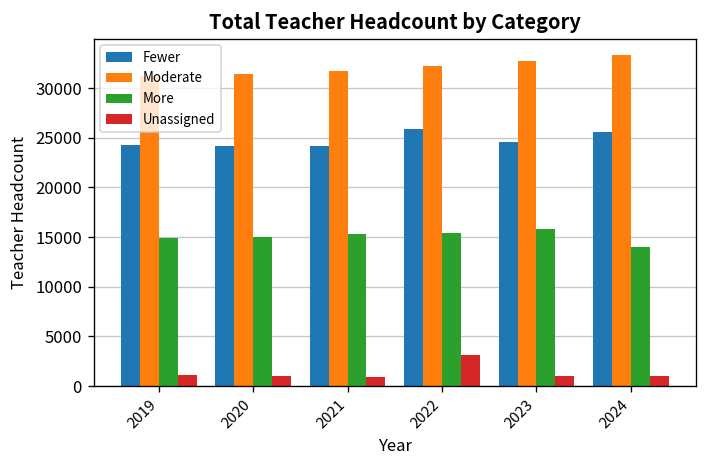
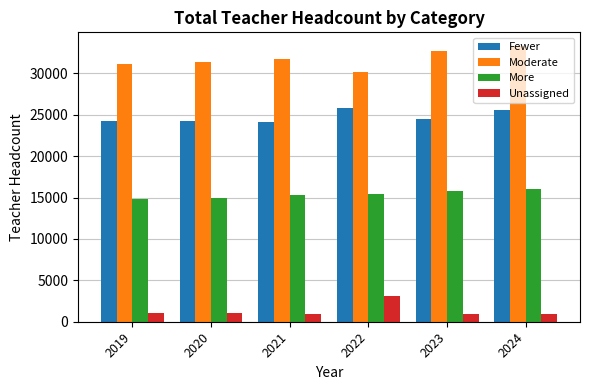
Moderate, 2022: 32000 -> 30000
More, 2024: 14000 -> 16000
